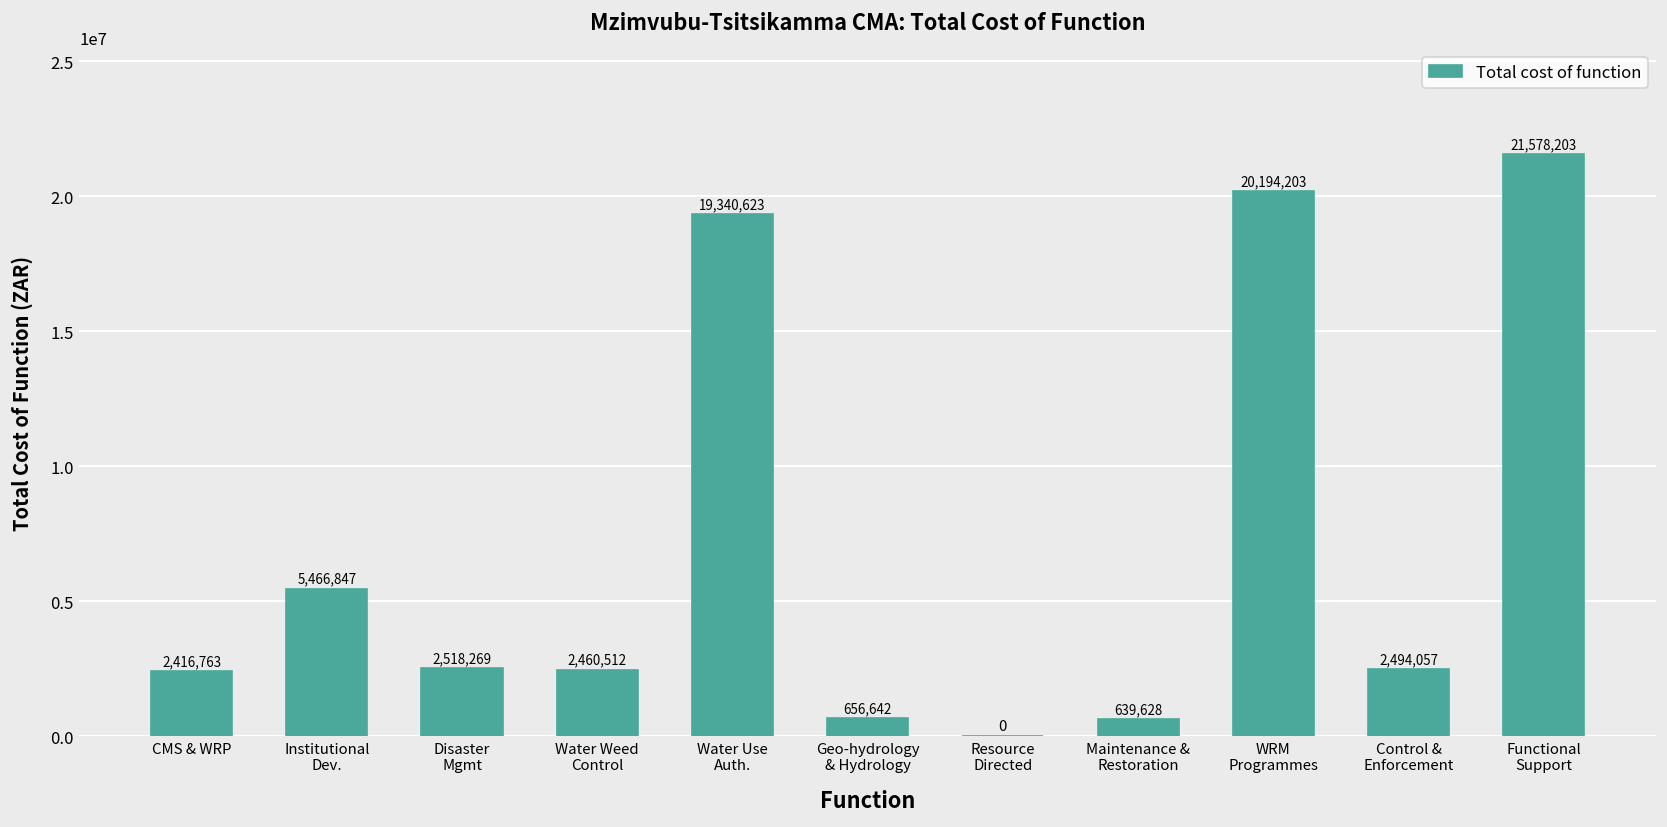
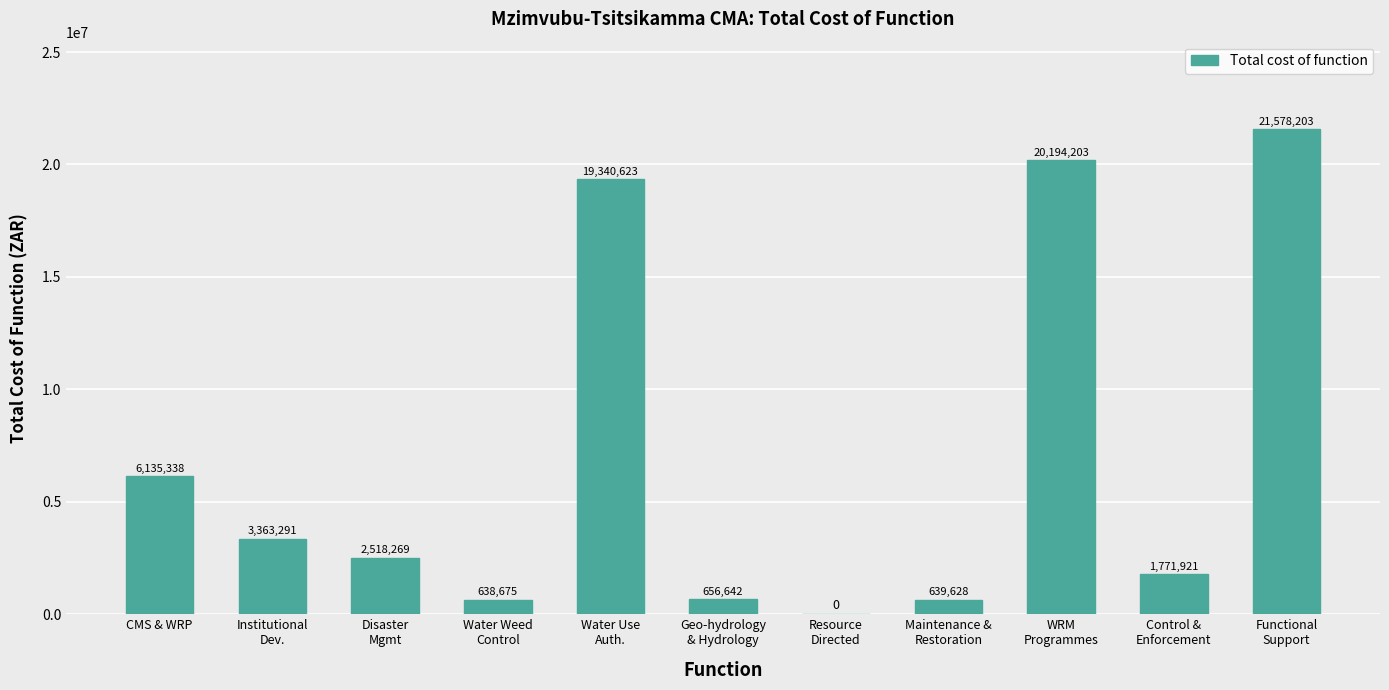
CMS & WRP: 2,416,763 -> 6,135,338
Institutional Dev.: 5,466,847 -> 3,363,291
Water Weed Control: 2,460,512 -> 638,675
Control & Enforcement: 2,494,057 -> 1,771,921
